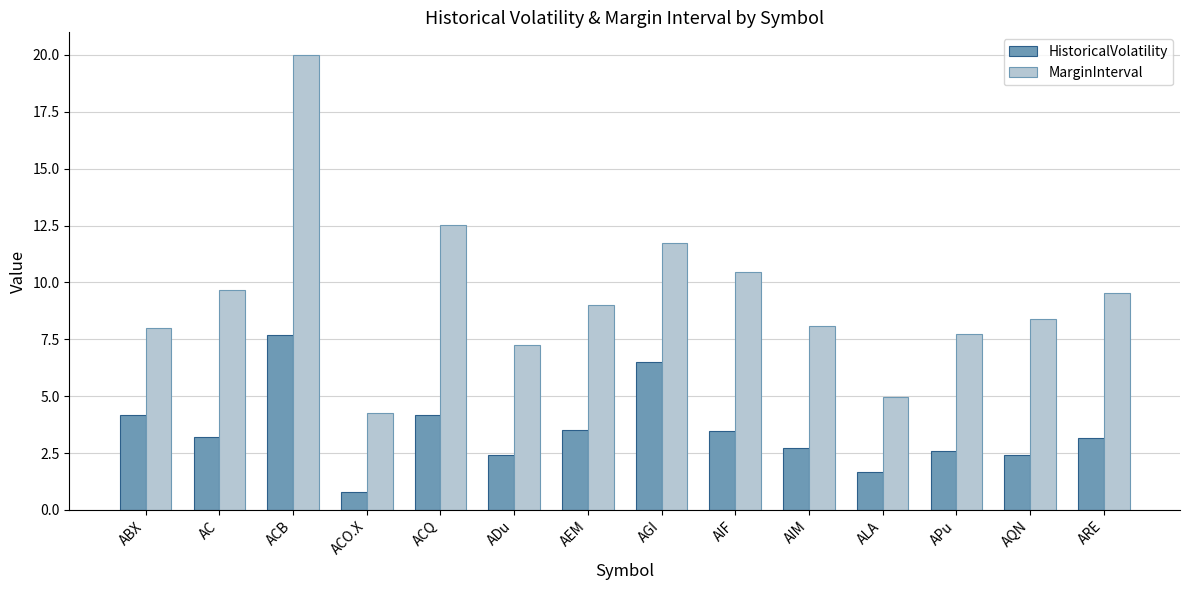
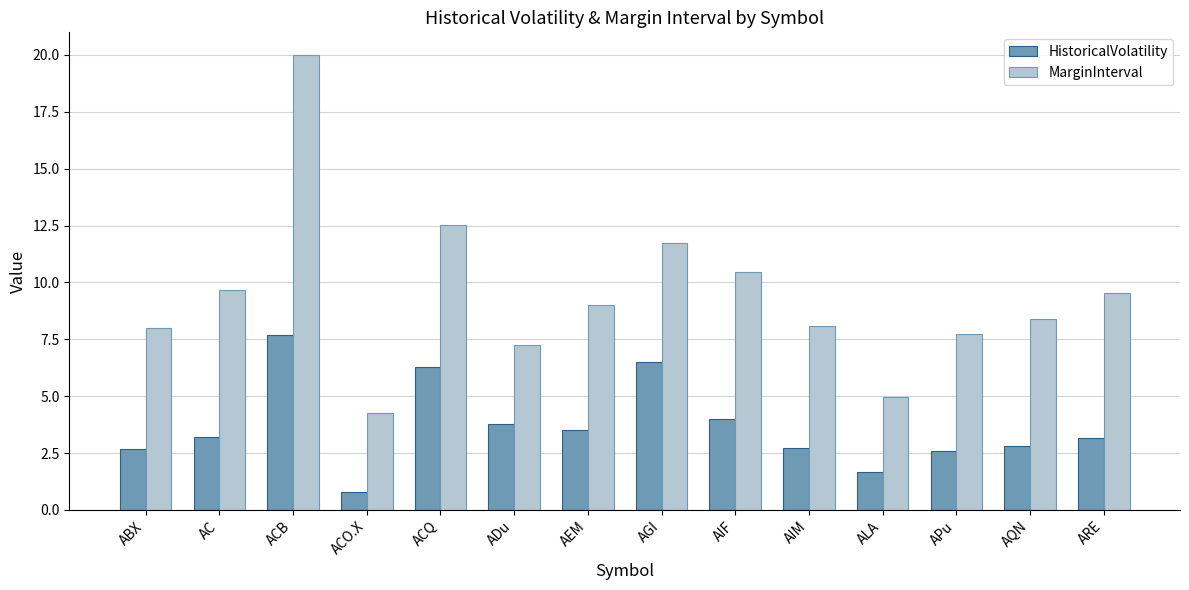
HistoricalVolatility, ABX: 4.2 -> 2.7
HistoricalVolatility, ACQ: 4.2 -> 6.3
HistoricalVolatility, ADu: 2.4 -> 3.8
HistoricalVolatility, AIF: 3.5 -> 4.0
HistoricalVolatility, AQN: 2.4 -> 2.8
